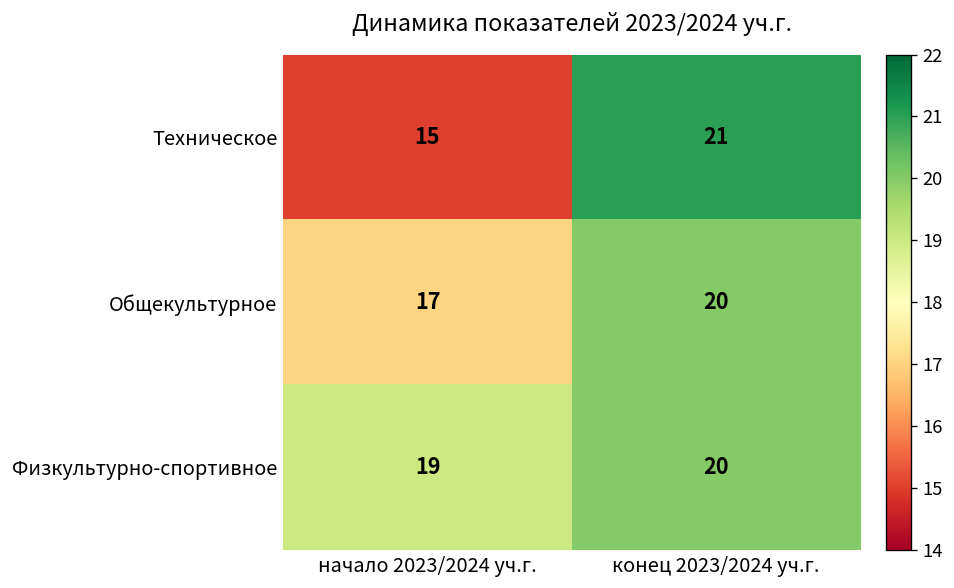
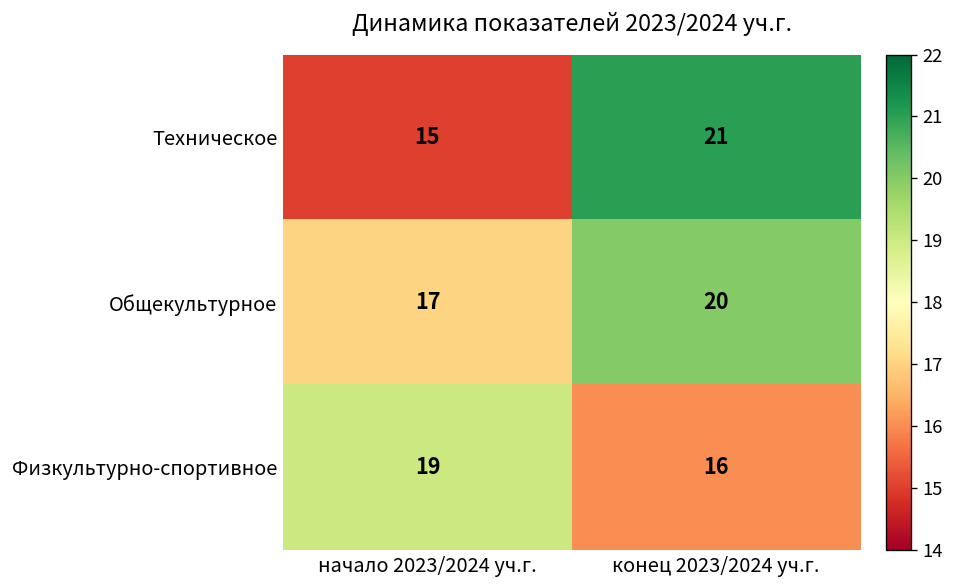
Физкультурно-спортивное, конец 2023/2024 уч.г.: 20 -> 16
